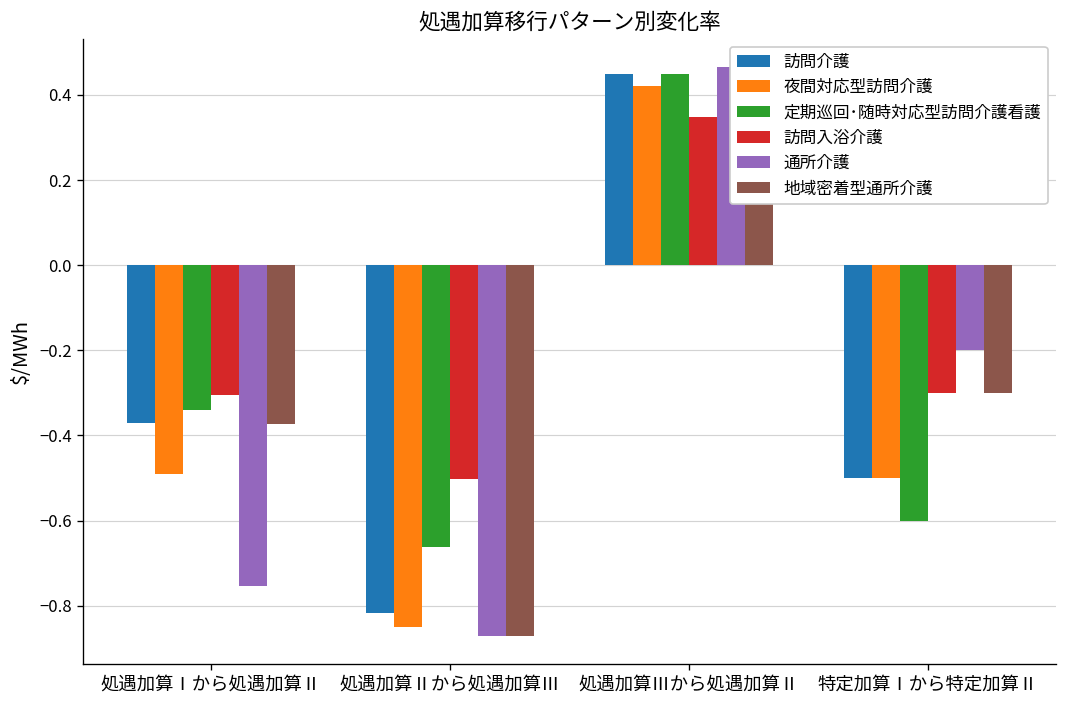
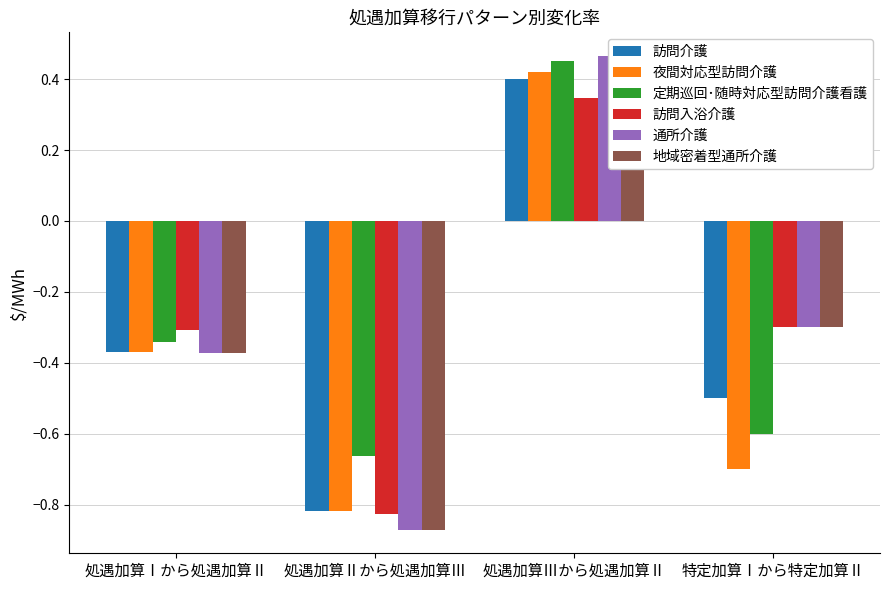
夜間対応型訪問介護, 処遇加算Ⅰから処遇加算Ⅱ: -0.49 -> -0.37
通所介護, 処遇加算Ⅰから処遇加算Ⅱ: -0.75 -> -0.37
夜間対応型訪問介護, 処遇加算Ⅱから処遇加算Ⅲ: -0.85 -> -0.82
訪問入浴介護, 処遇加算Ⅱから処遇加算Ⅲ: -0.50 -> -0.83
訪問介護, 処遇加算Ⅲから処遇加算Ⅱ: 0.45 -> 0.40
夜間対応型訪問介護, 特定加算Ⅰから特定加算Ⅱ: -0.5 -> -0.7
通所介護, 特定加算Ⅰから特定加算Ⅱ: -0.2 -> -0.3
